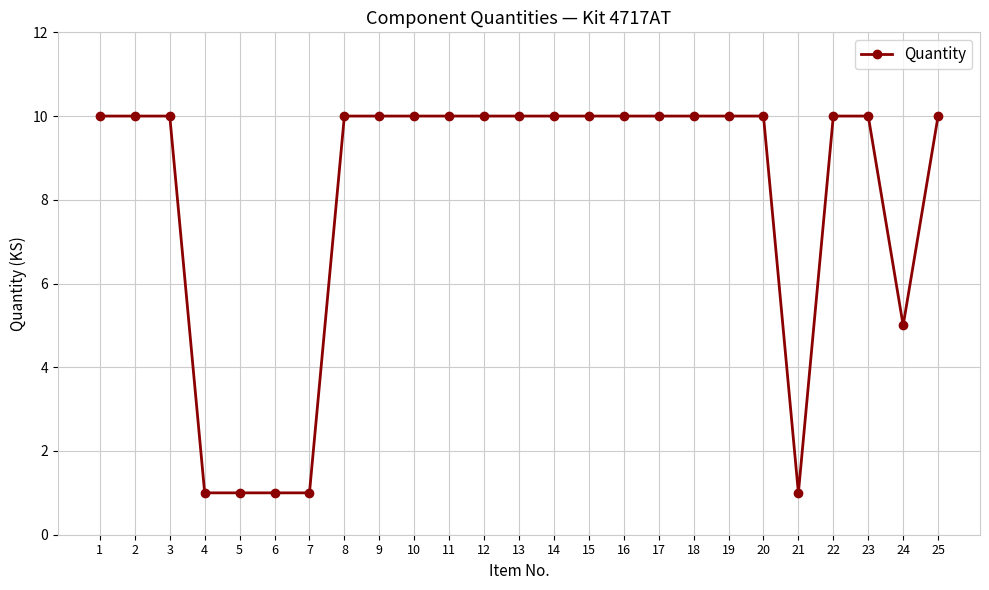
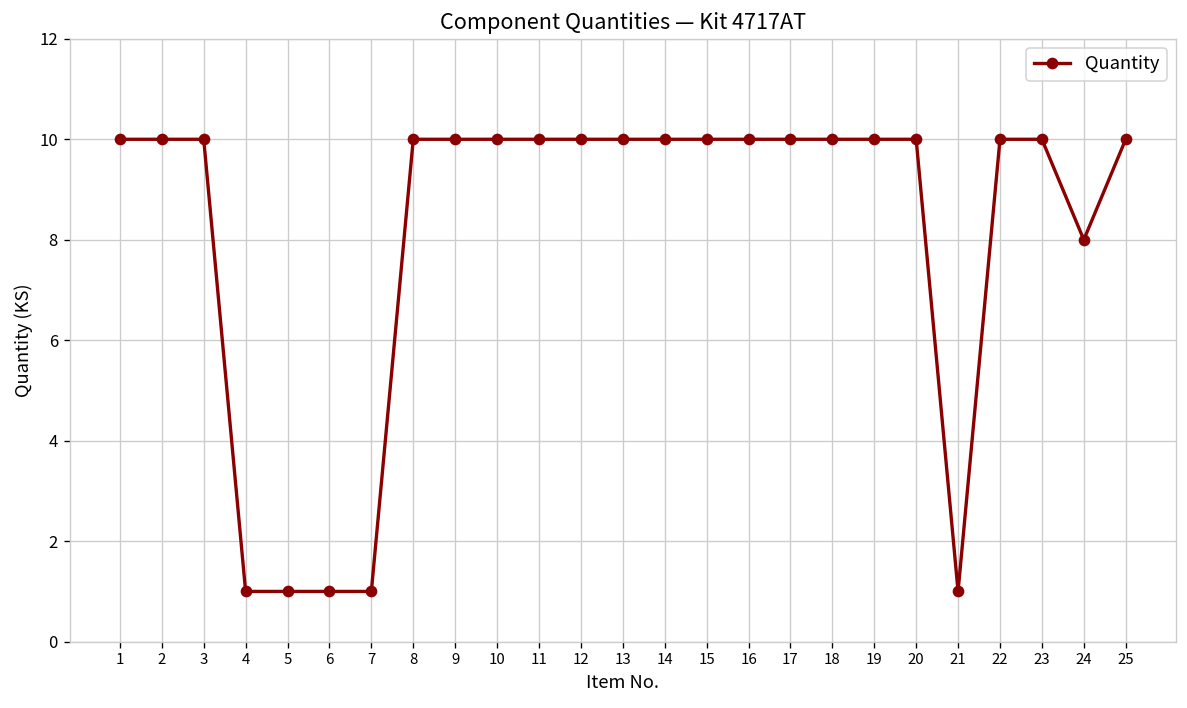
24: 5 -> 8
